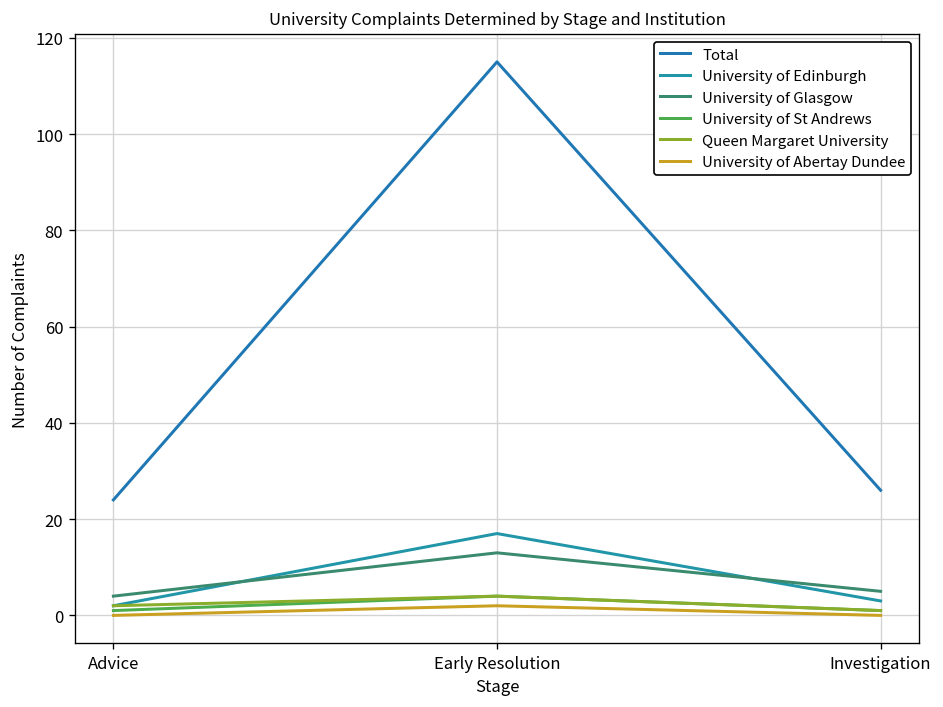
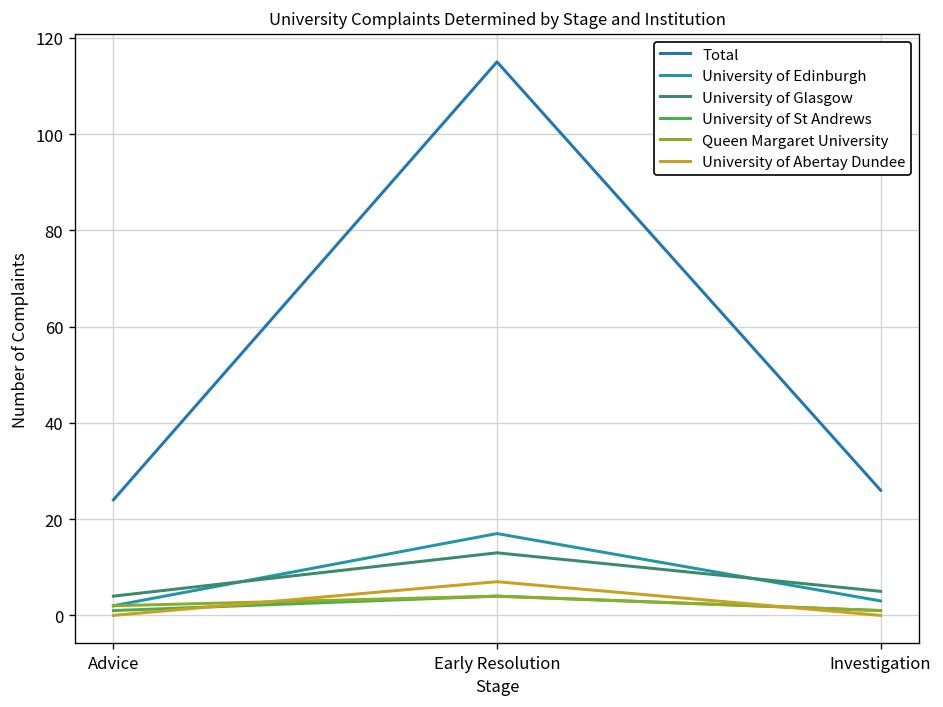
University of Abertay Dundee, Early Resolution: 2 -> 7
